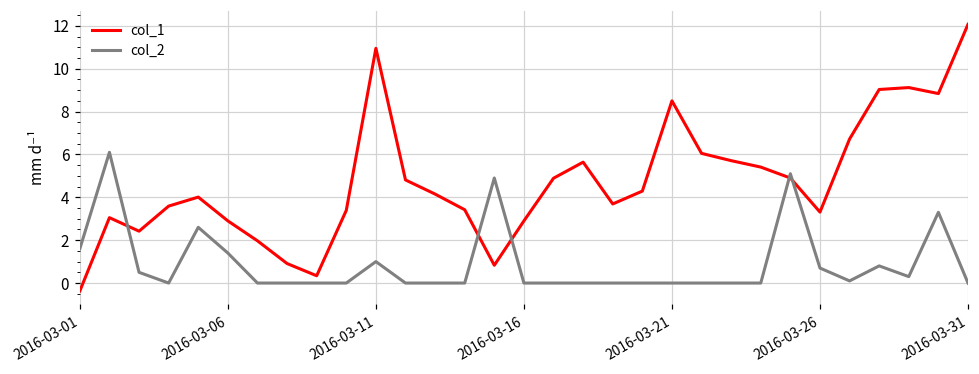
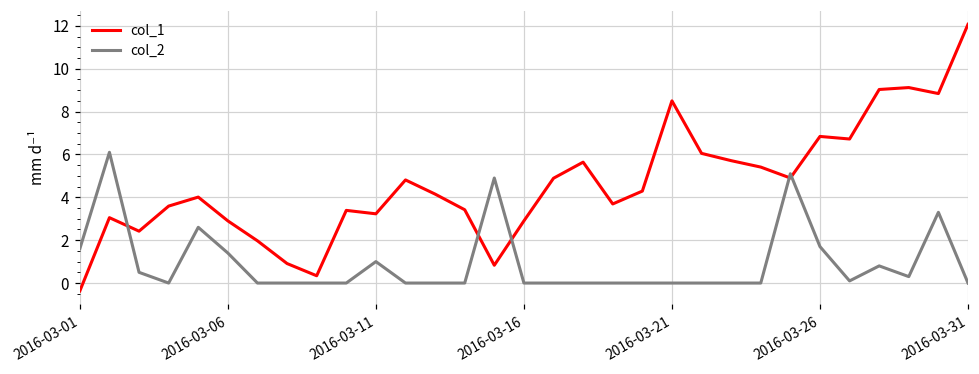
col_1, 2016-03-11: 11.0 -> 3.2
col_1, 2016-03-26: 3.3 -> 6.8
col_2, 2016-03-26: 0.7 -> 1.7
